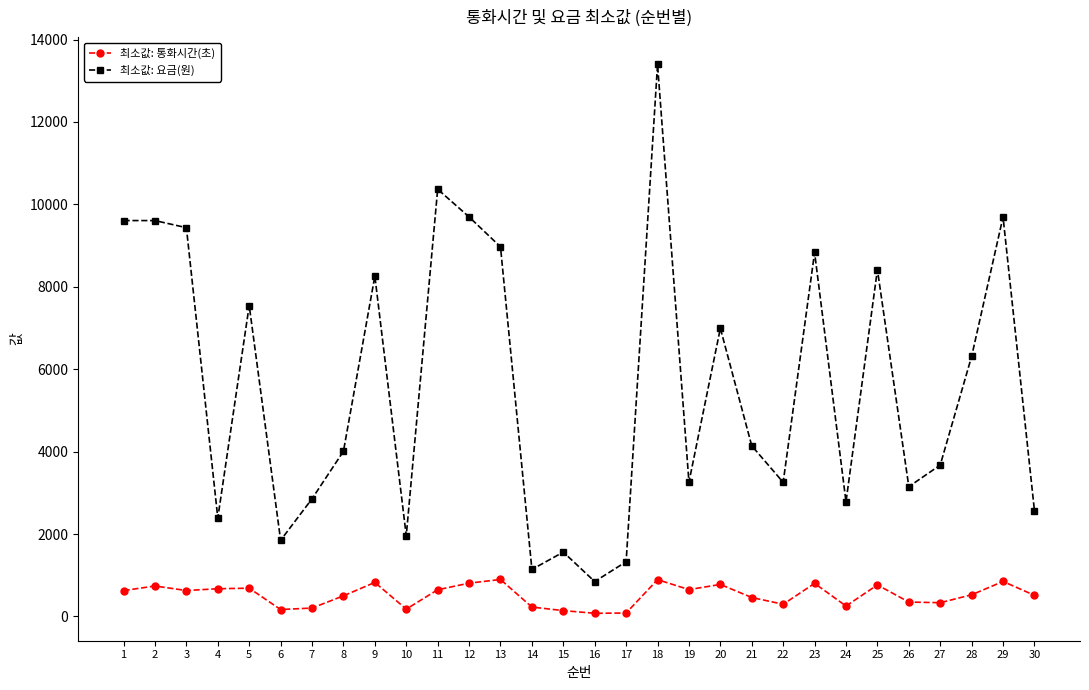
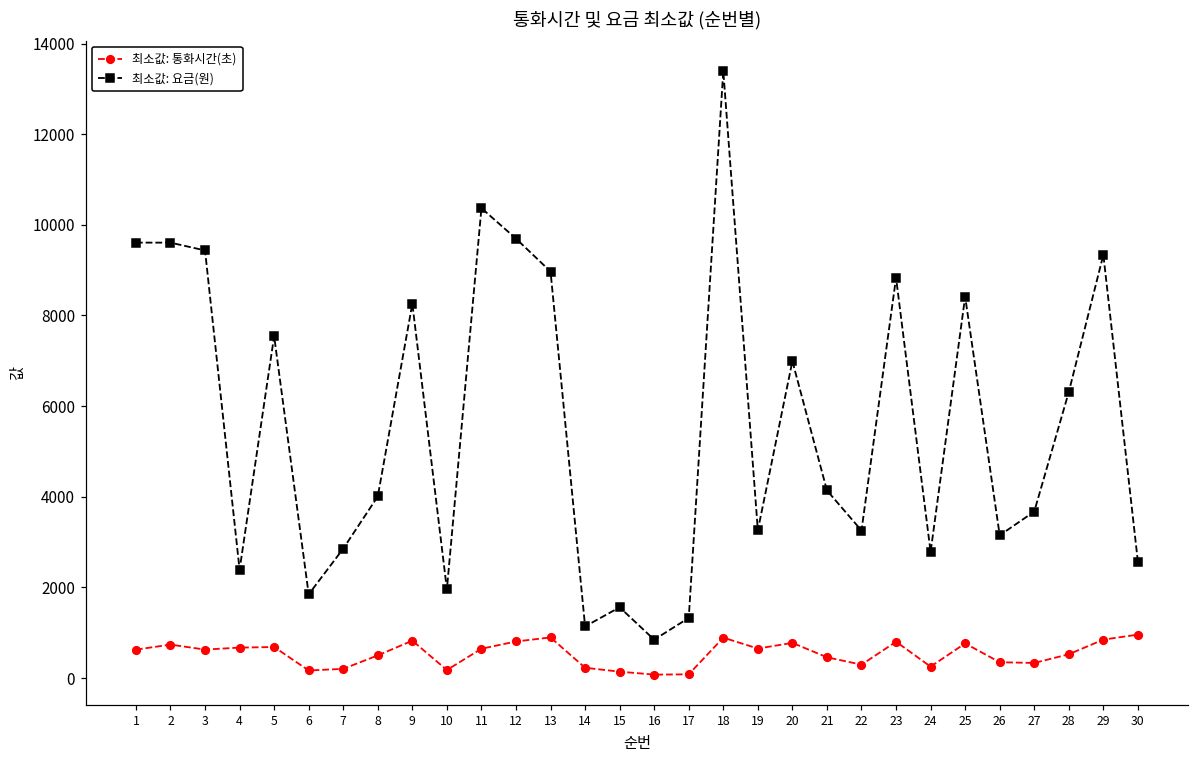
최소값: 요금(원), 29: 9700 -> 9300
최소값: 통화시간(초), 30: 500 -> 1000
